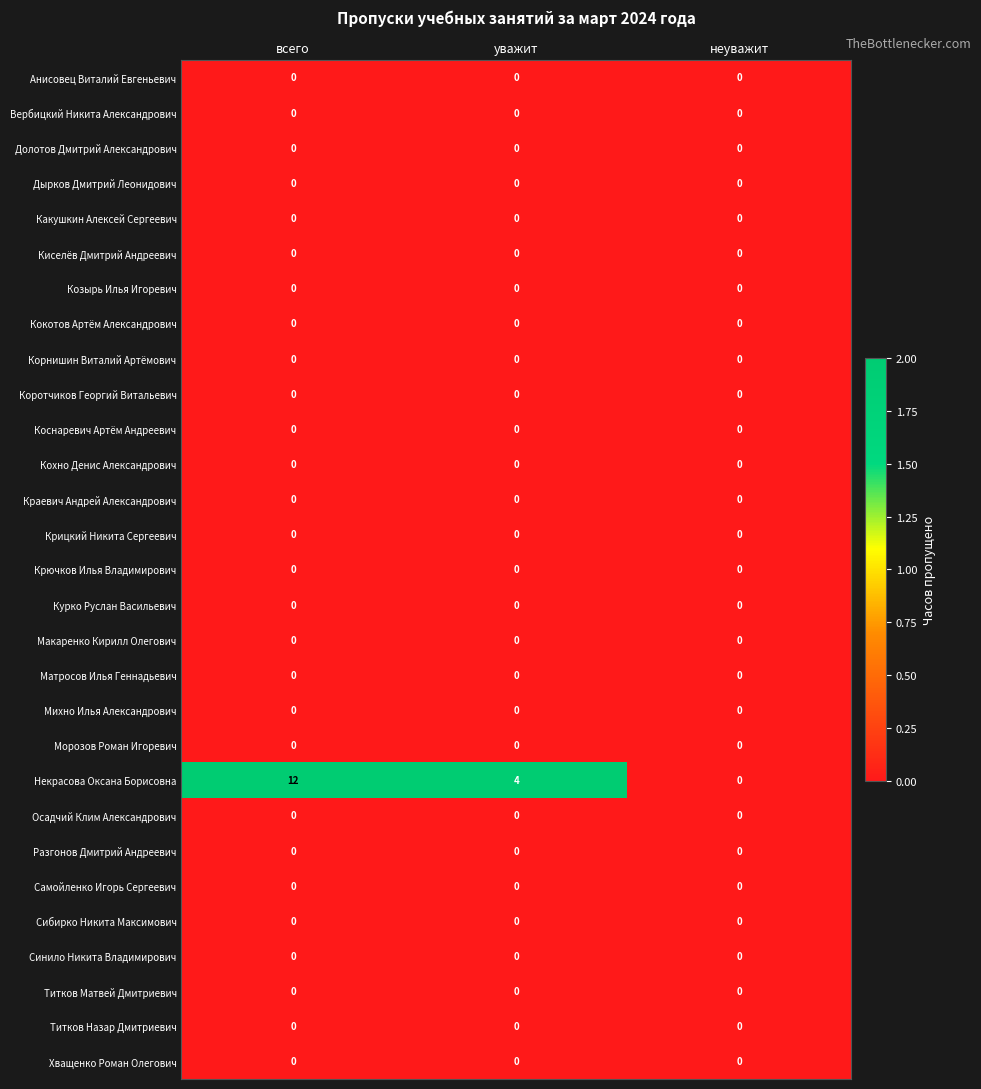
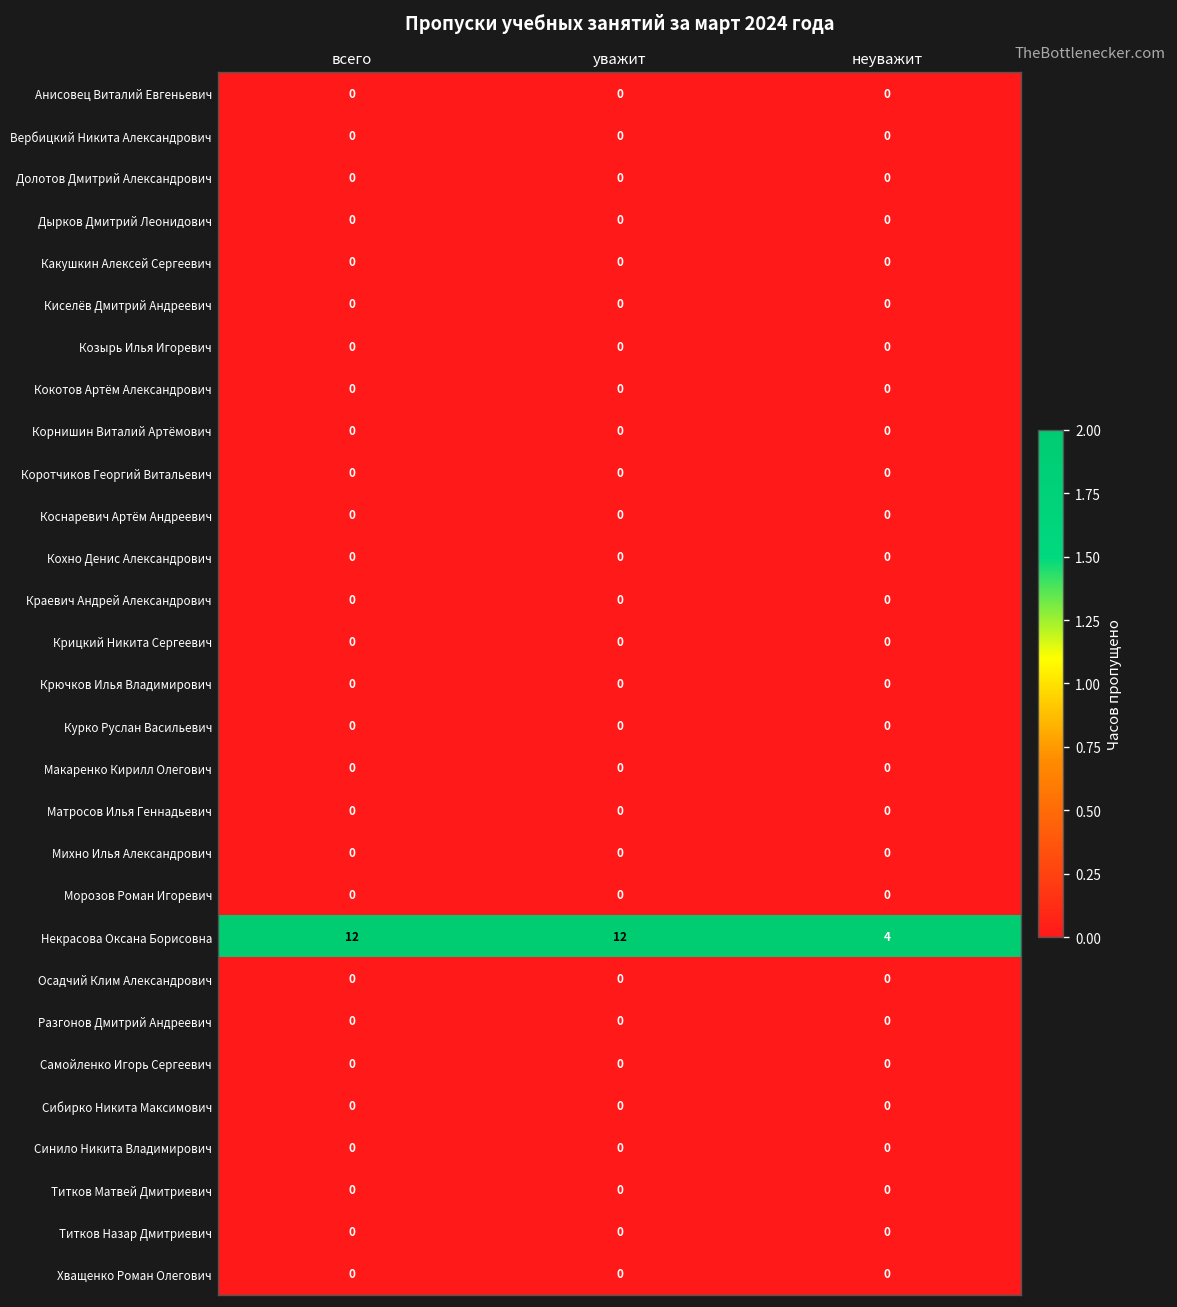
Некрасова Оксана Борисовна, уважит: 4 -> 12
Некрасова Оксана Борисовна, неуважит: 0 -> 4
